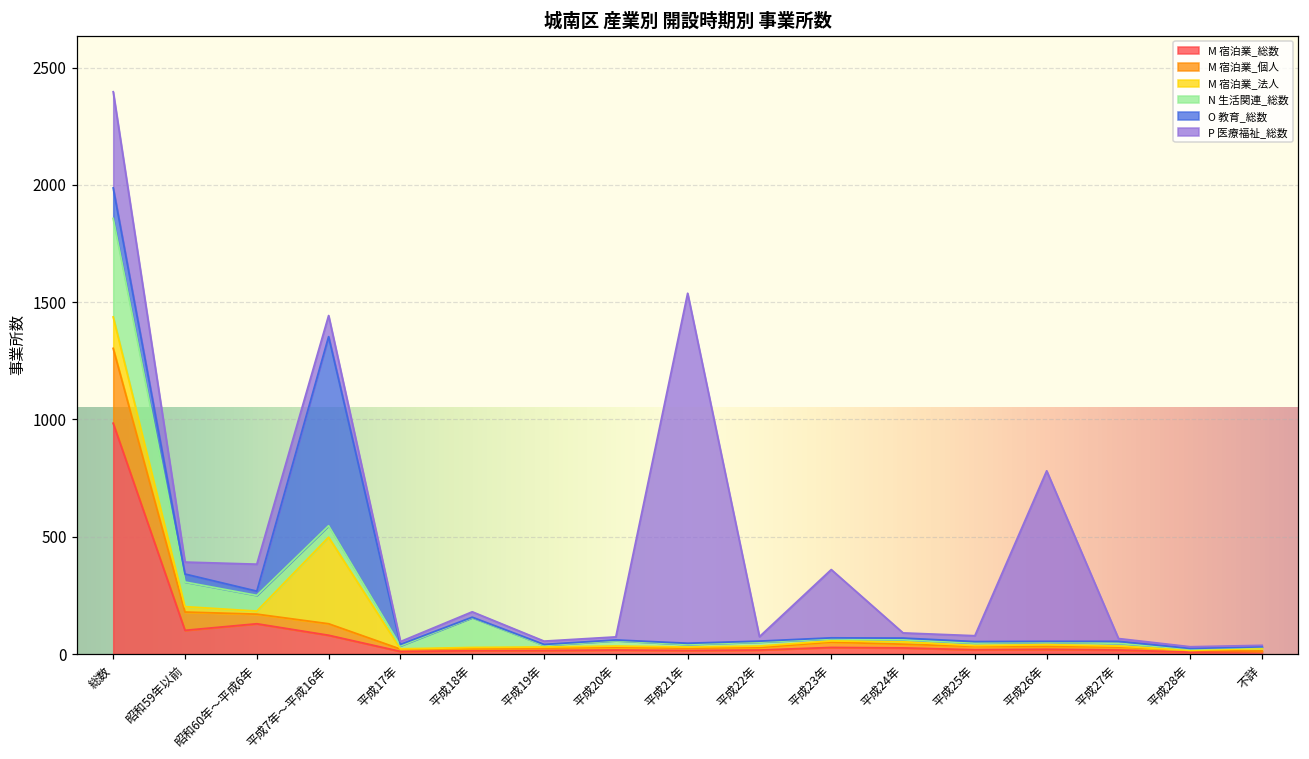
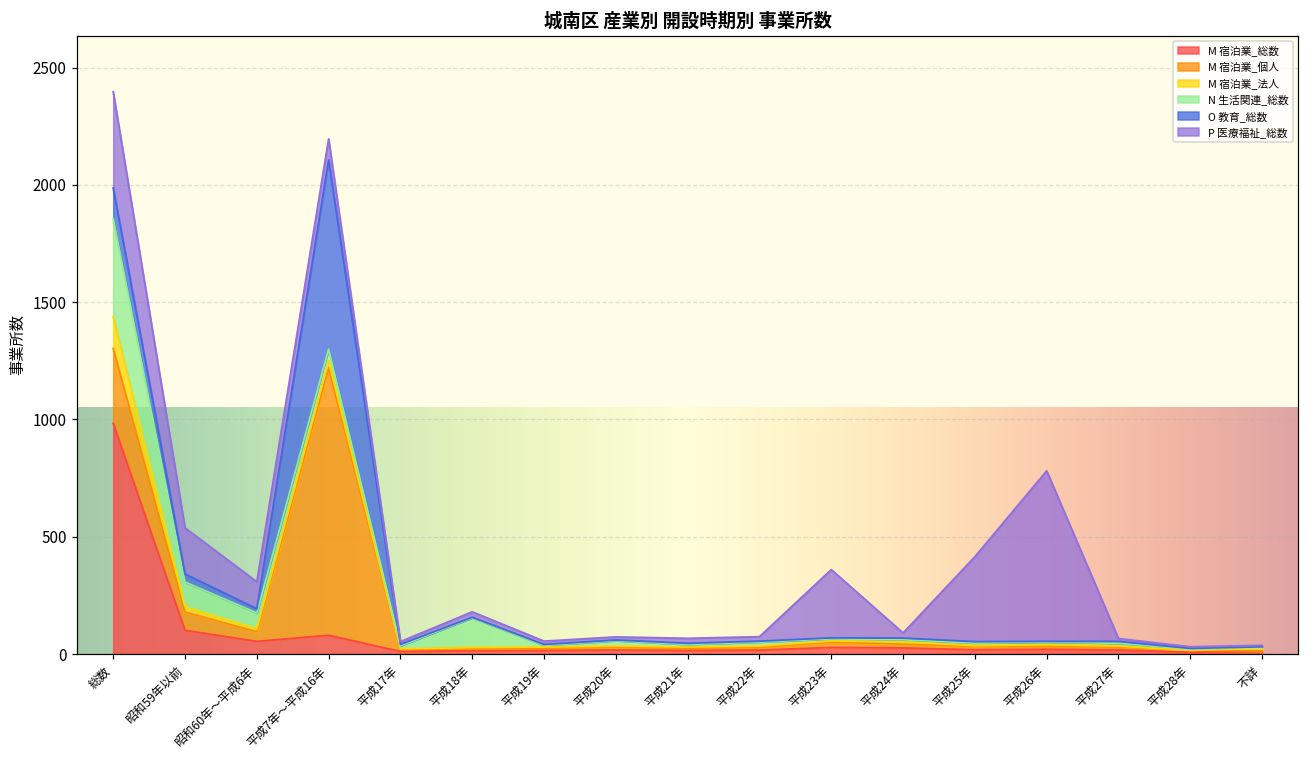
P 医療福祉_総数, 昭和59年以前: 50 -> 200
M 宿泊業_総数, 昭和60年～平成6年: 130 -> 50
M 宿泊業_個人, 平成7年～平成16年: 50 -> 1140
M 宿泊業_法人, 平成7年～平成16年: 370 -> 30
P 医療福祉_総数, 平成21年: 1490 -> 20
P 医療福祉_総数, 平成25年: 30 -> 360
